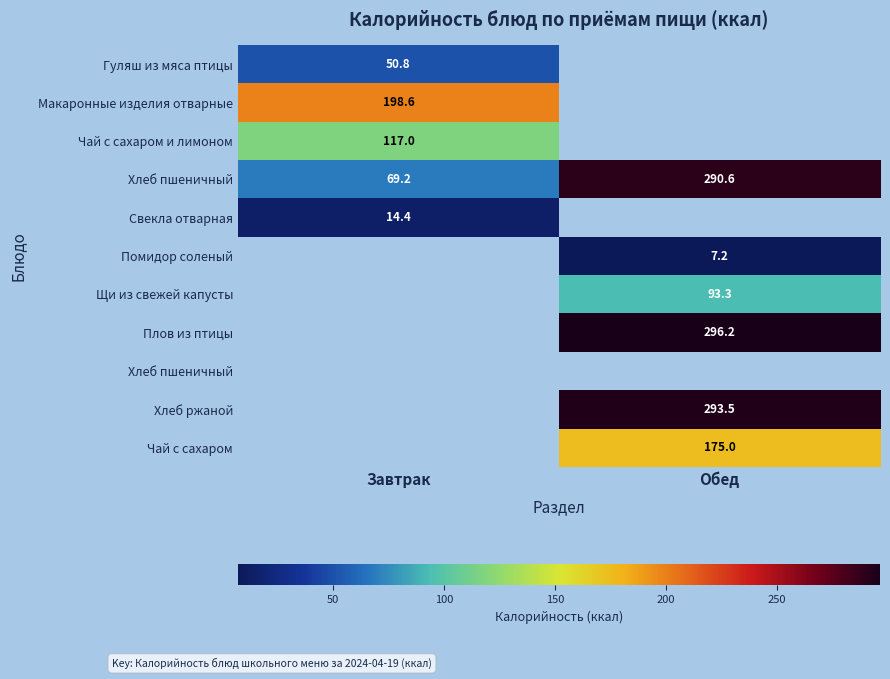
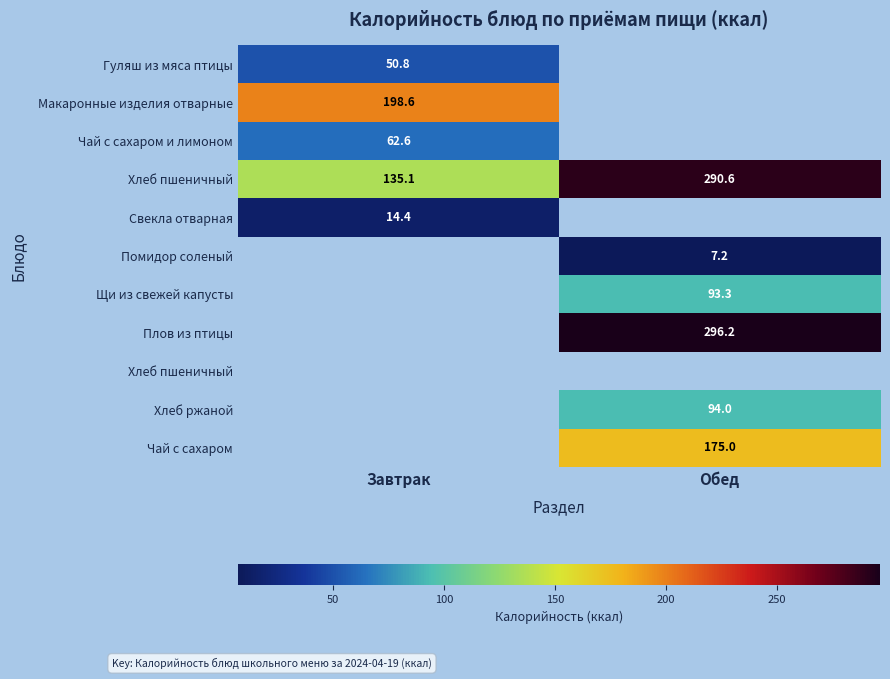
Чай с сахаром и лимоном, Завтрак: 117.0 -> 62.6
Хлеб пшеничный, Завтрак: 69.2 -> 135.1
Хлеб ржаной, Обед: 293.5 -> 94.0
